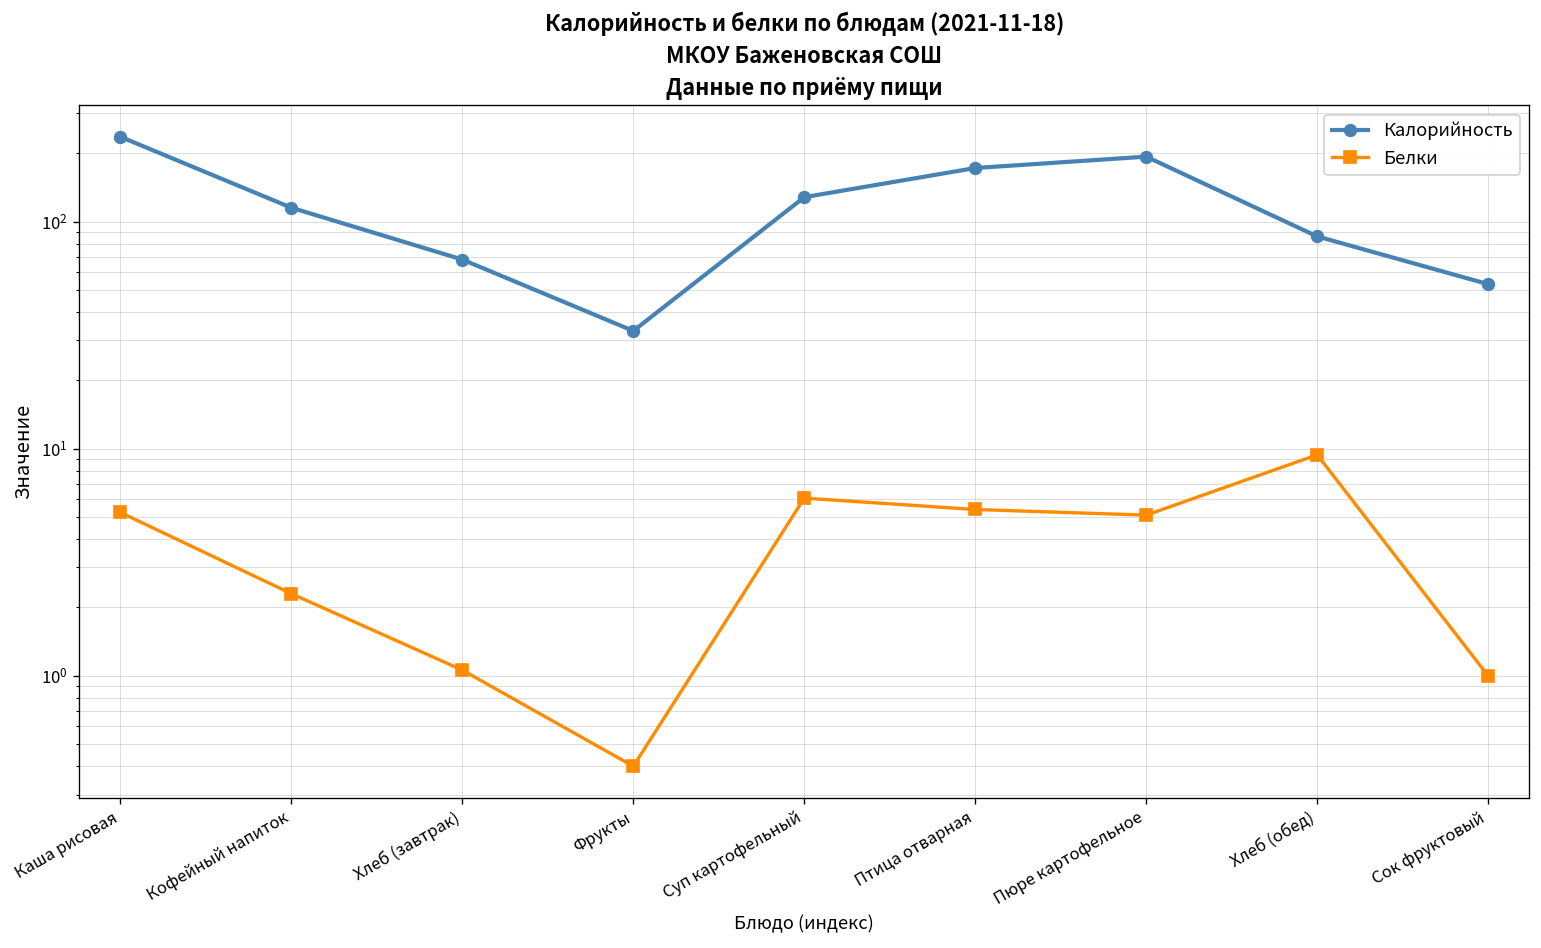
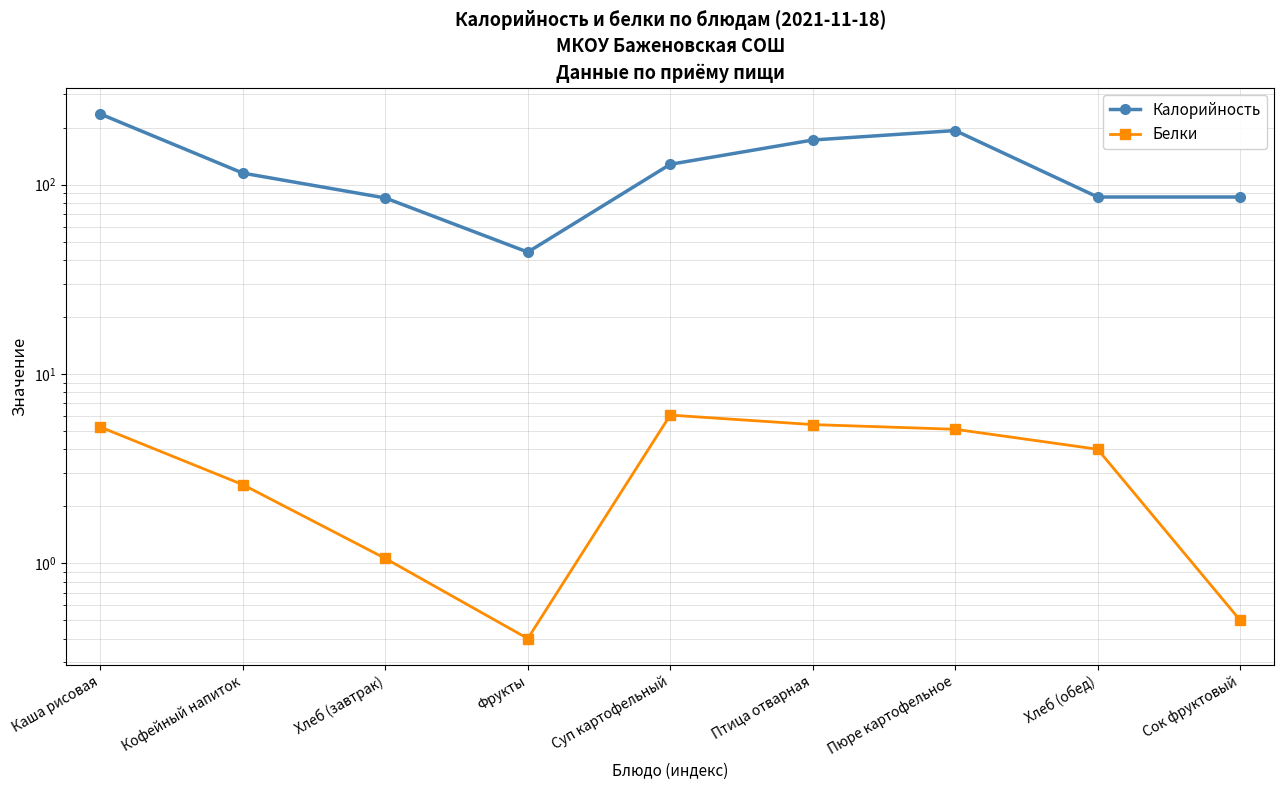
Белки, Кофейный напиток: 2.3 -> 2.6
Калорийность, Хлеб (завтрак): 68 -> 90
Калорийность, Фрукты: 33 -> 44
Белки, Хлеб (обед): 9 -> 4.0
Калорийность, Сок фруктовый: 53 -> 90
Белки, Сок фруктовый: 1.0 -> 0.5
